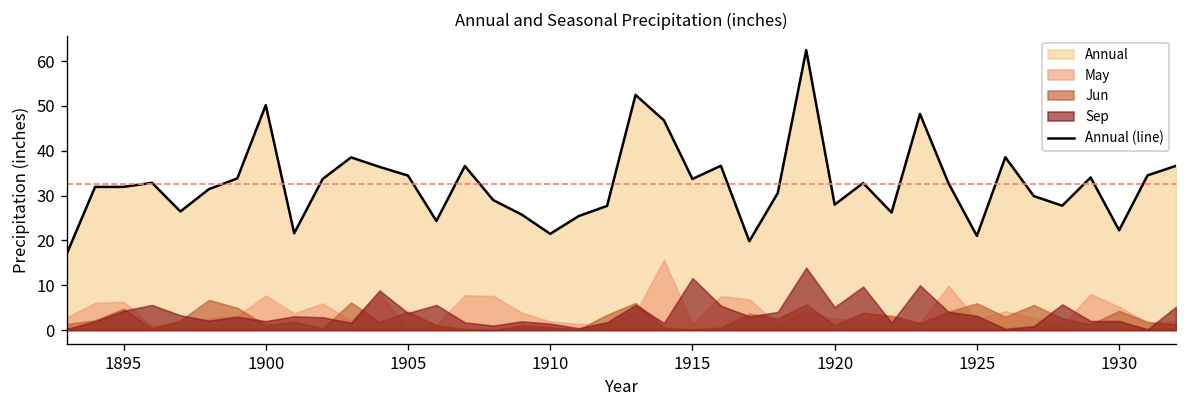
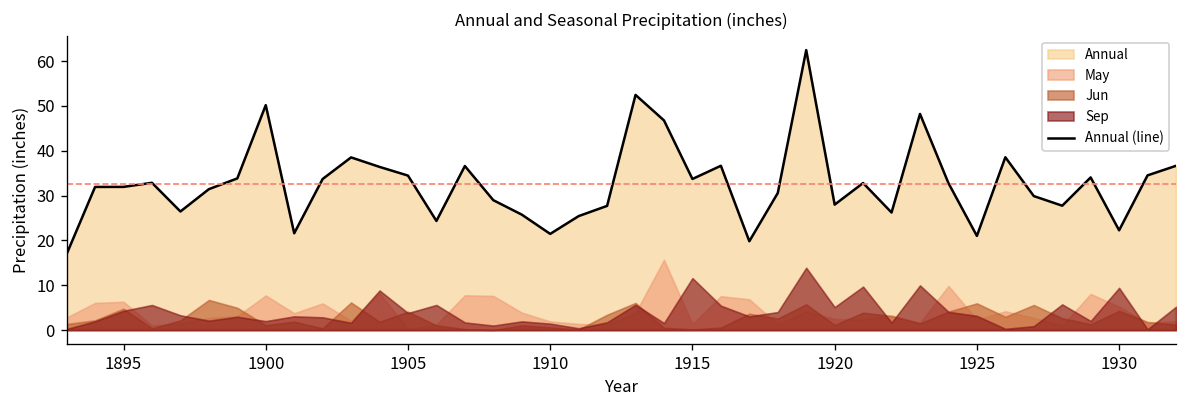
Sep, 1930: 2 -> 9
